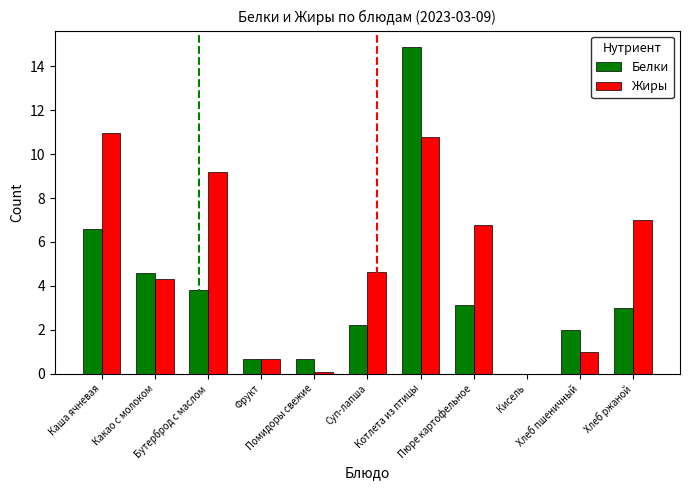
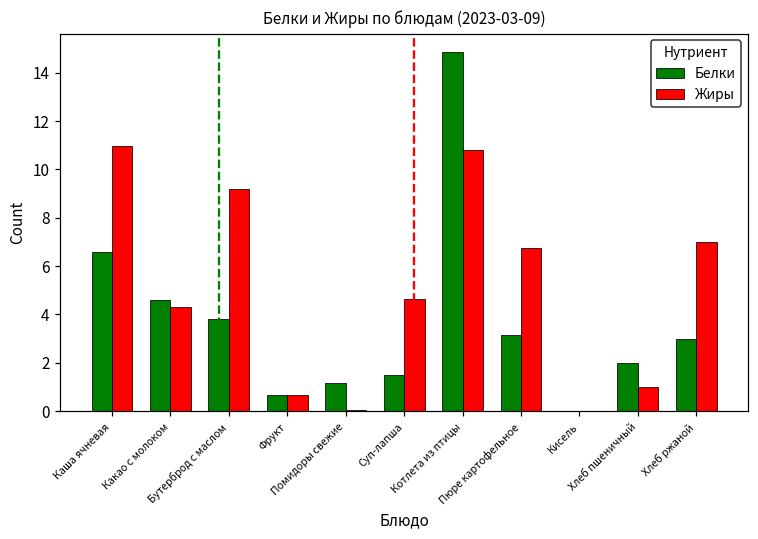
Белки, Помидоры свежие: 0.7 -> 1.2
Белки, Суп-лапша: 2.2 -> 1.5
